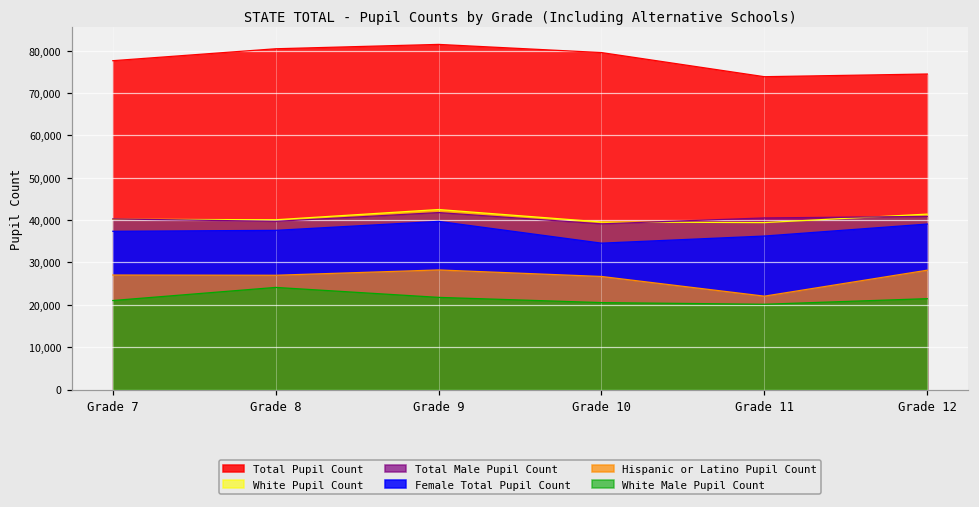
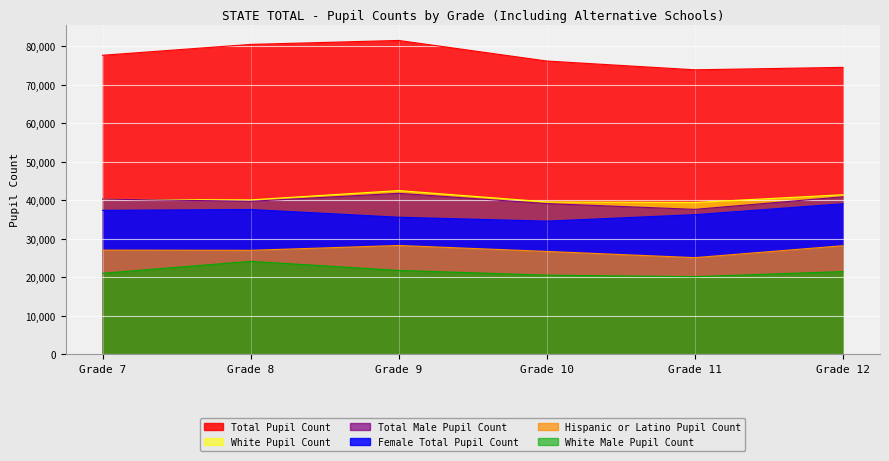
Female Total Pupil Count, Grade 9: 40,000 -> 36,000
Total Pupil Count, Grade 10: 80,000 -> 76,000
Total Male Pupil Count, Grade 11: 41,000 -> 38,000
Hispanic or Latino Pupil Count, Grade 11: 22,000 -> 25,000
